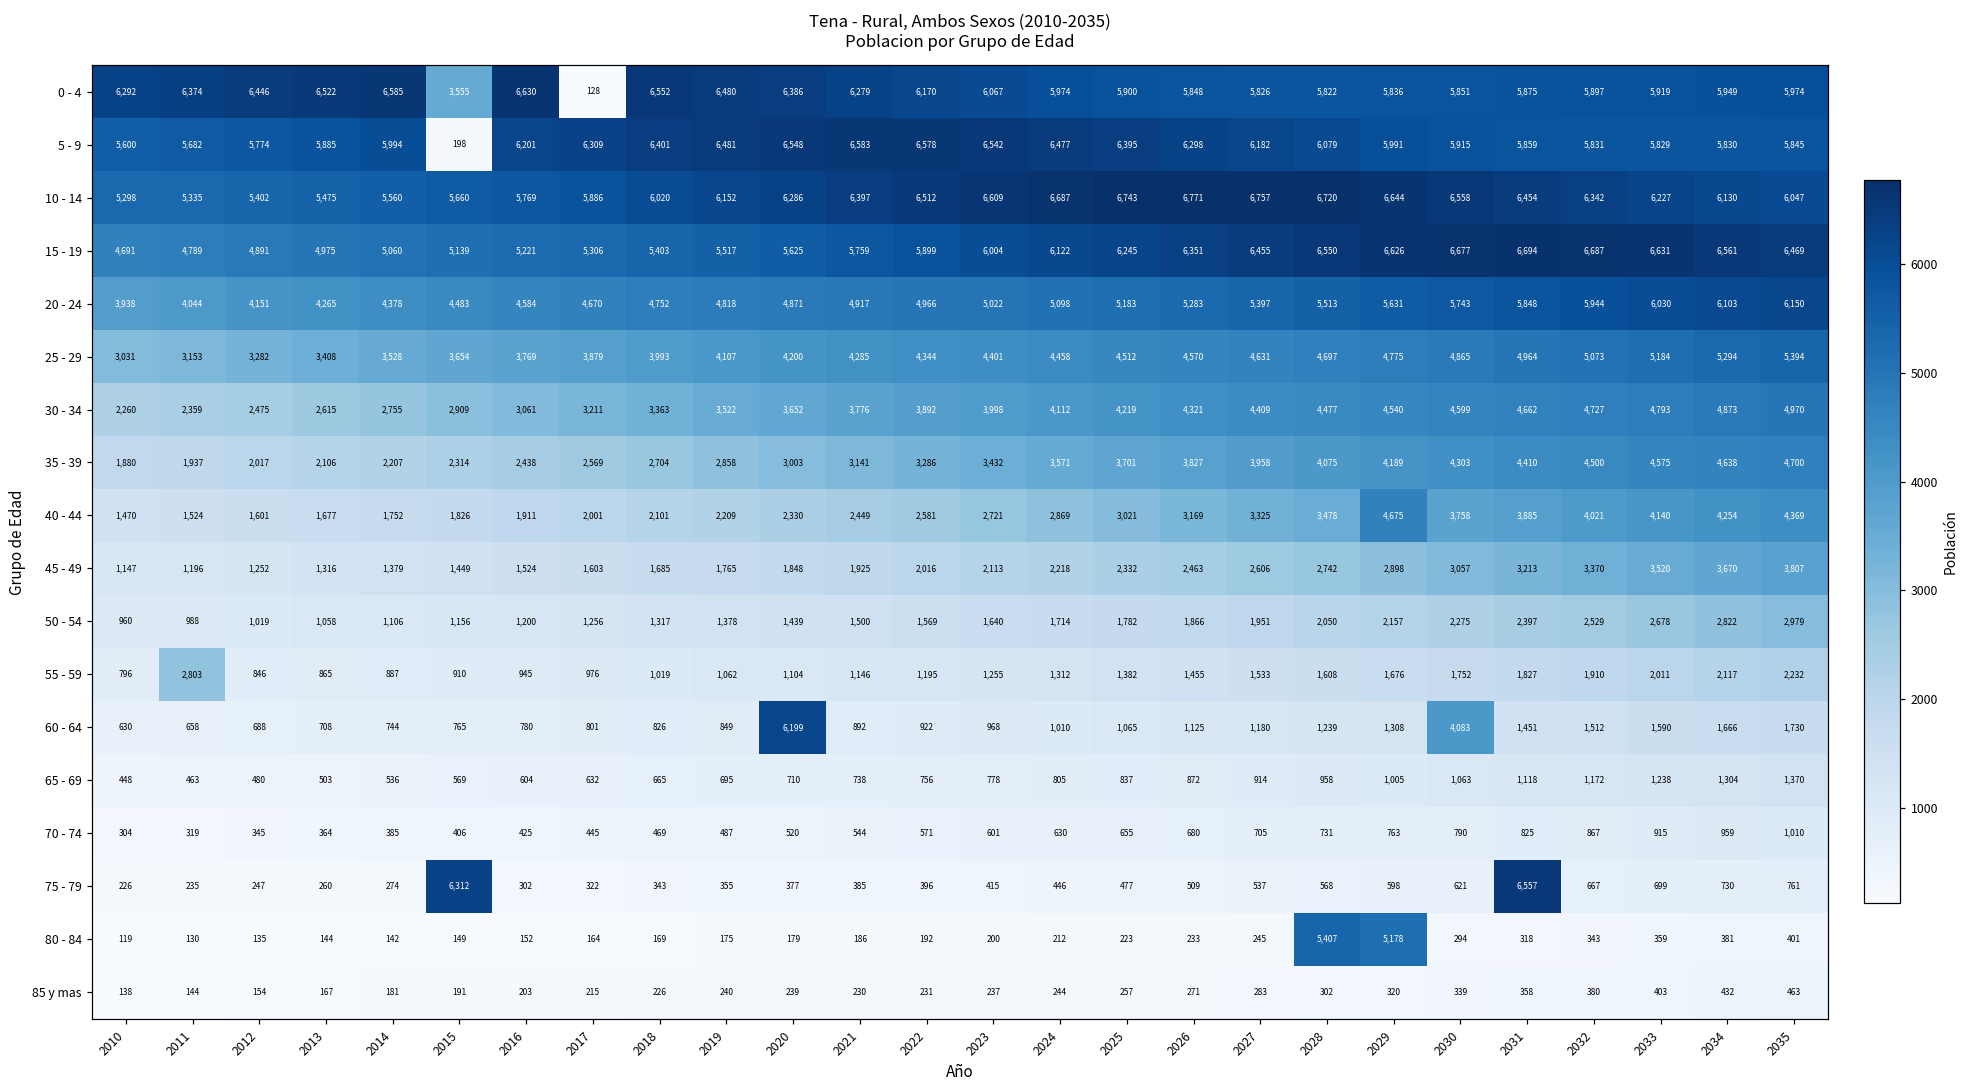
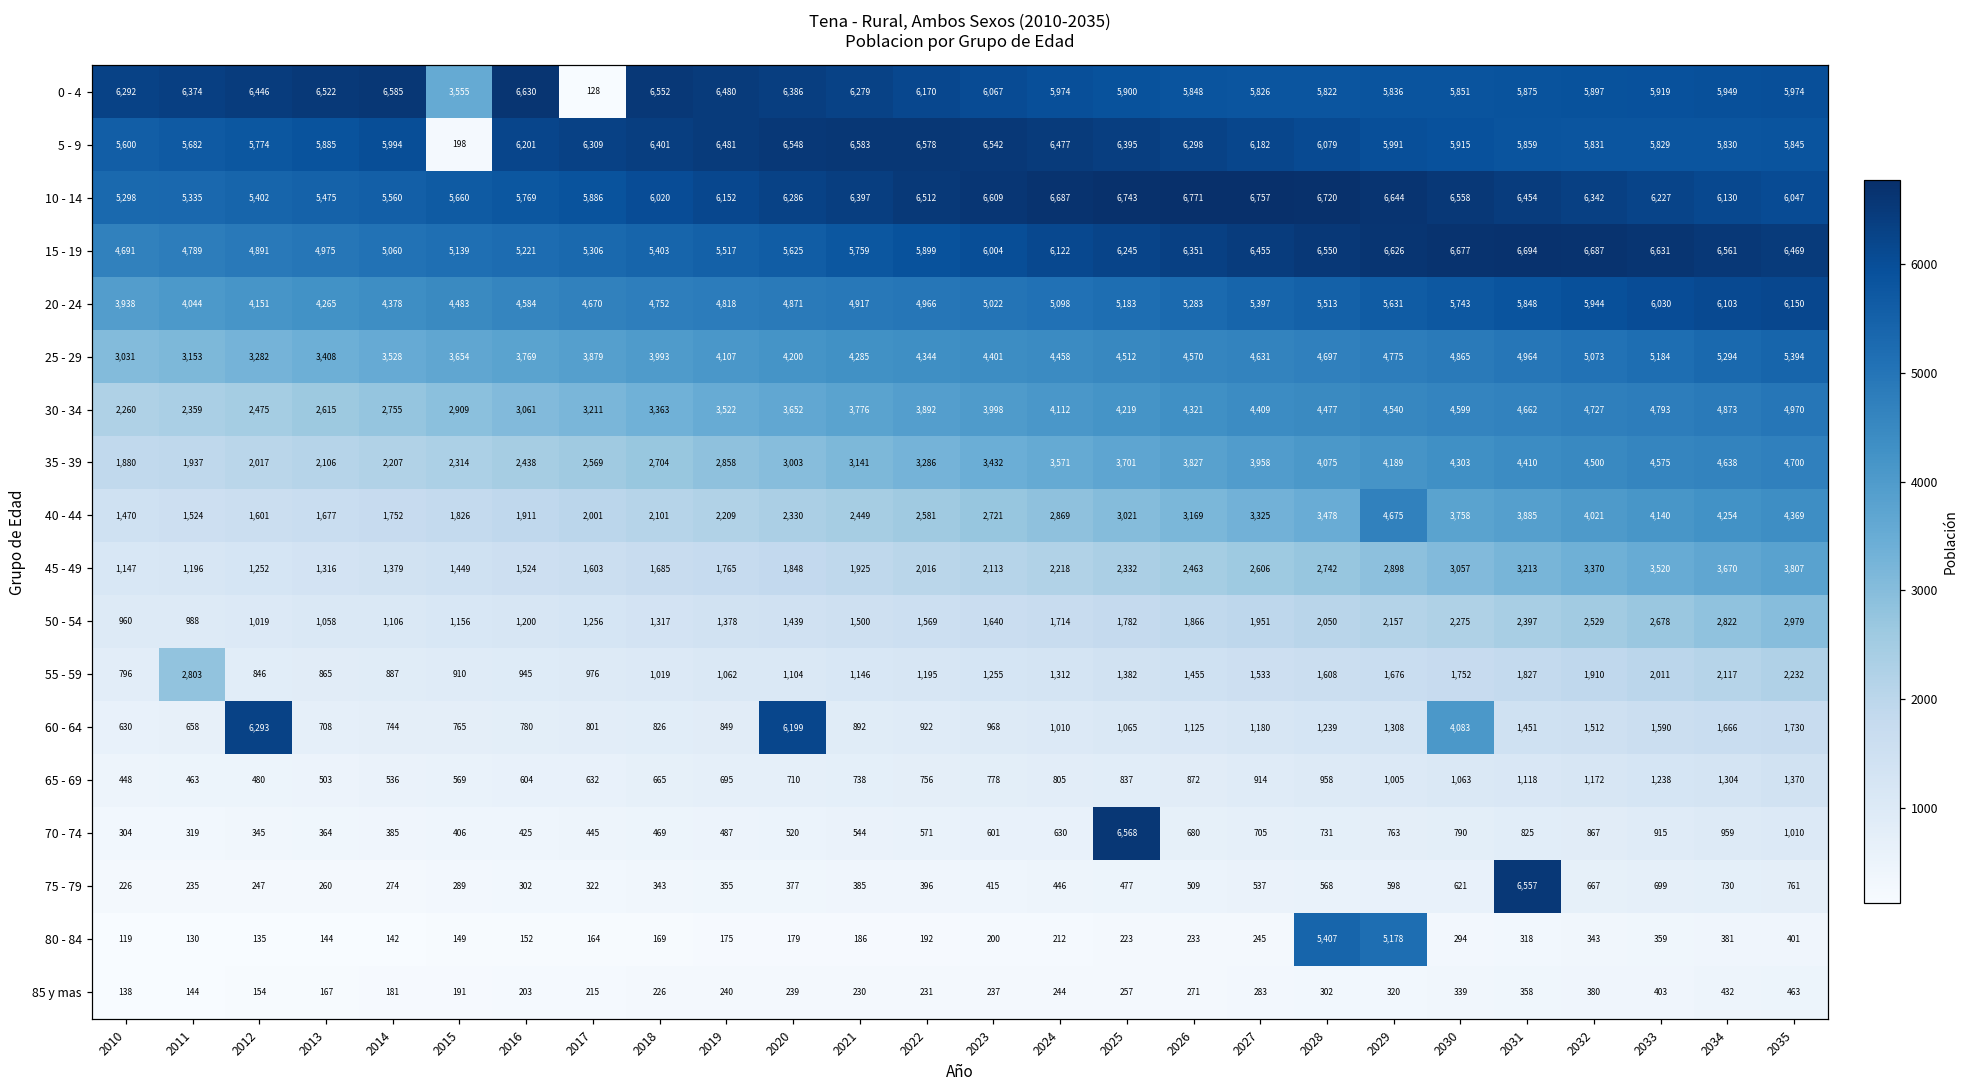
60 - 64, 2012: 688 -> 6,293
70 - 74, 2025: 655 -> 6,568
75 - 79, 2015: 6,312 -> 289
